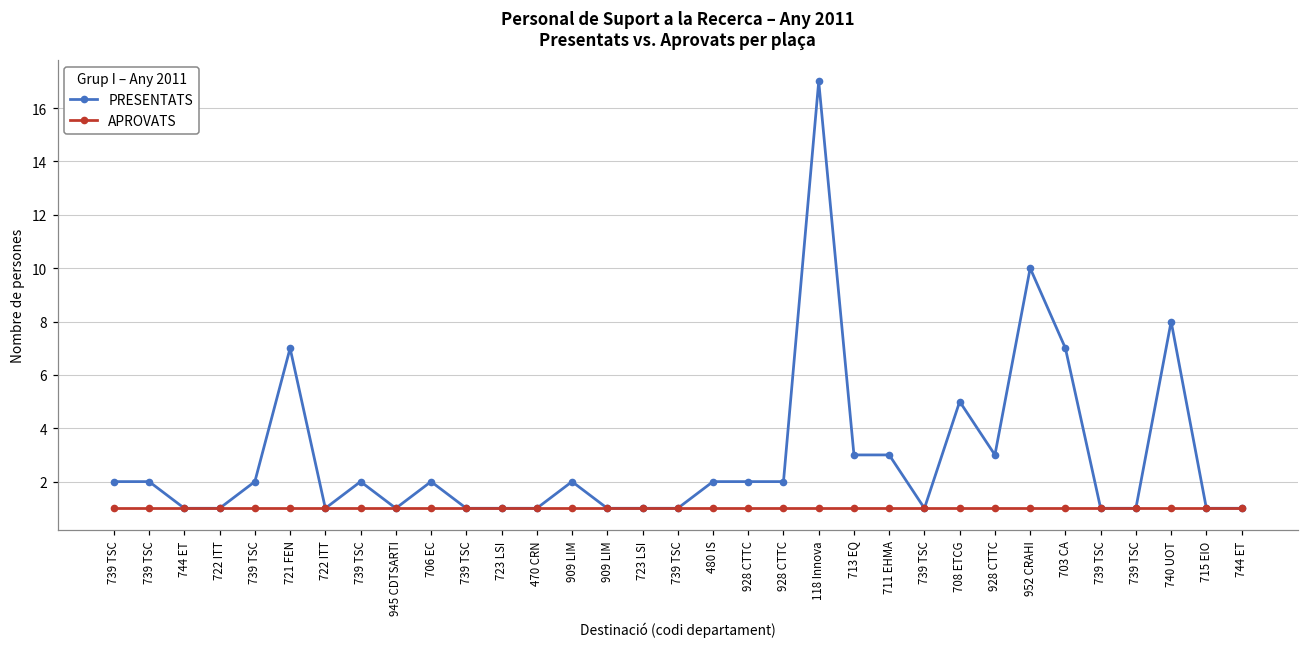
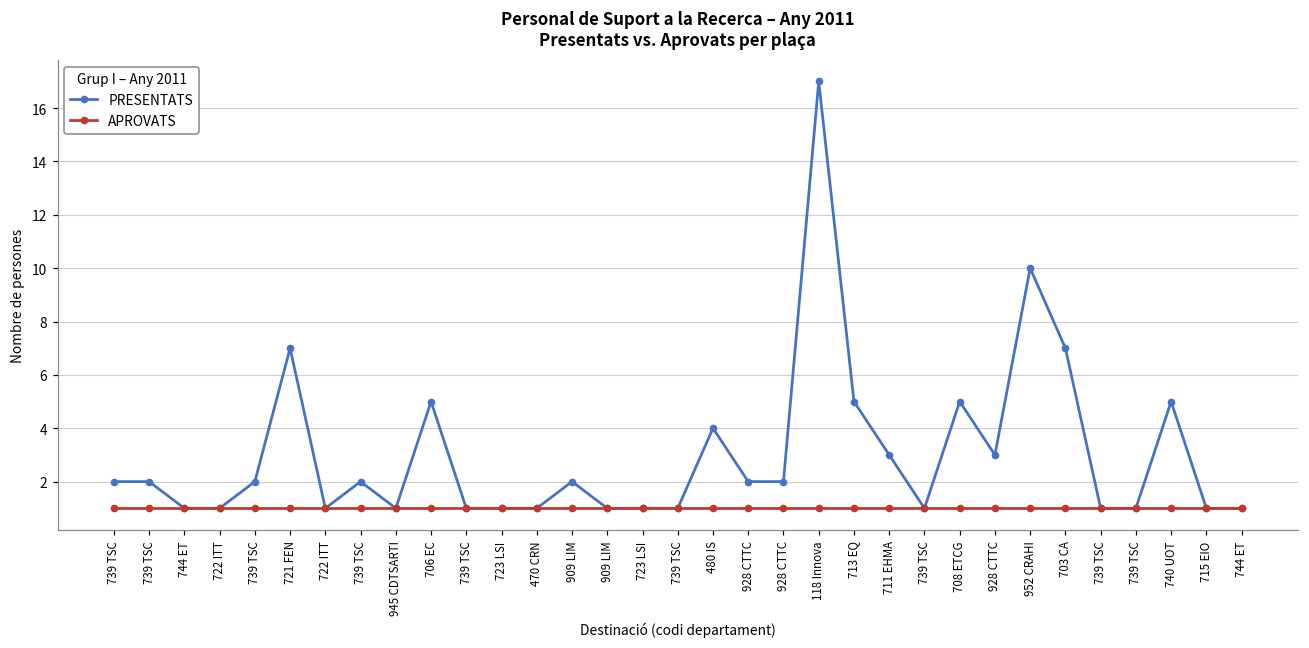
PRESENTATS, 706 EC: 2 -> 5
PRESENTATS, 480 IS: 2 -> 4
PRESENTATS, 713 EQ: 3 -> 5
PRESENTATS, 740 UOT: 8 -> 5
